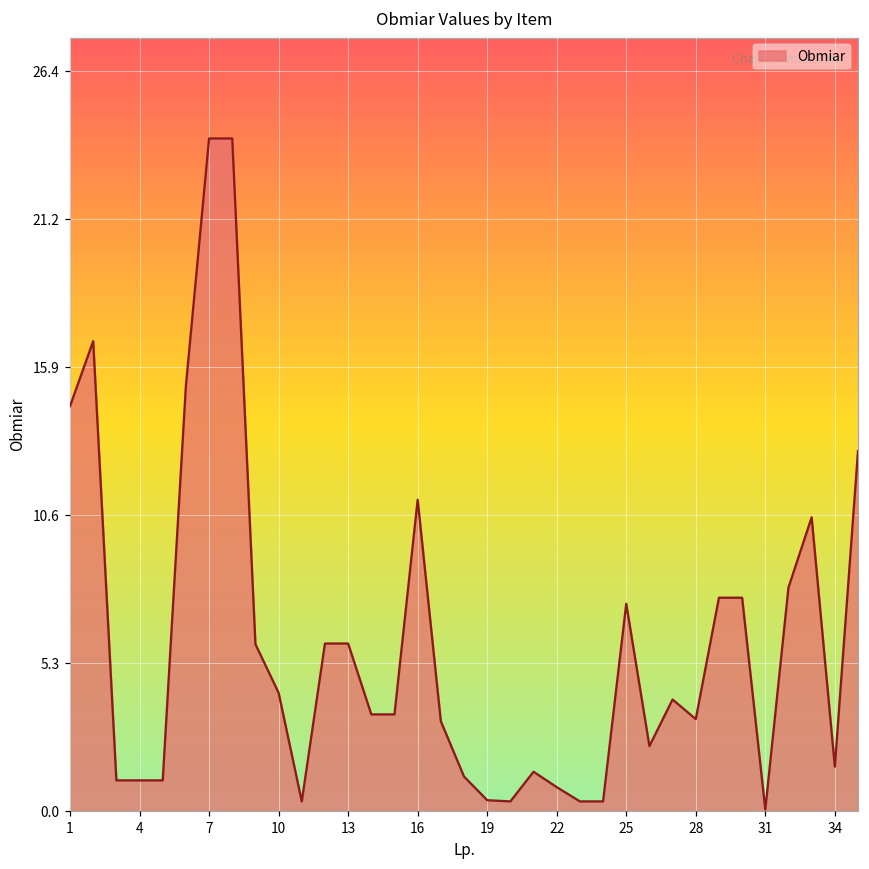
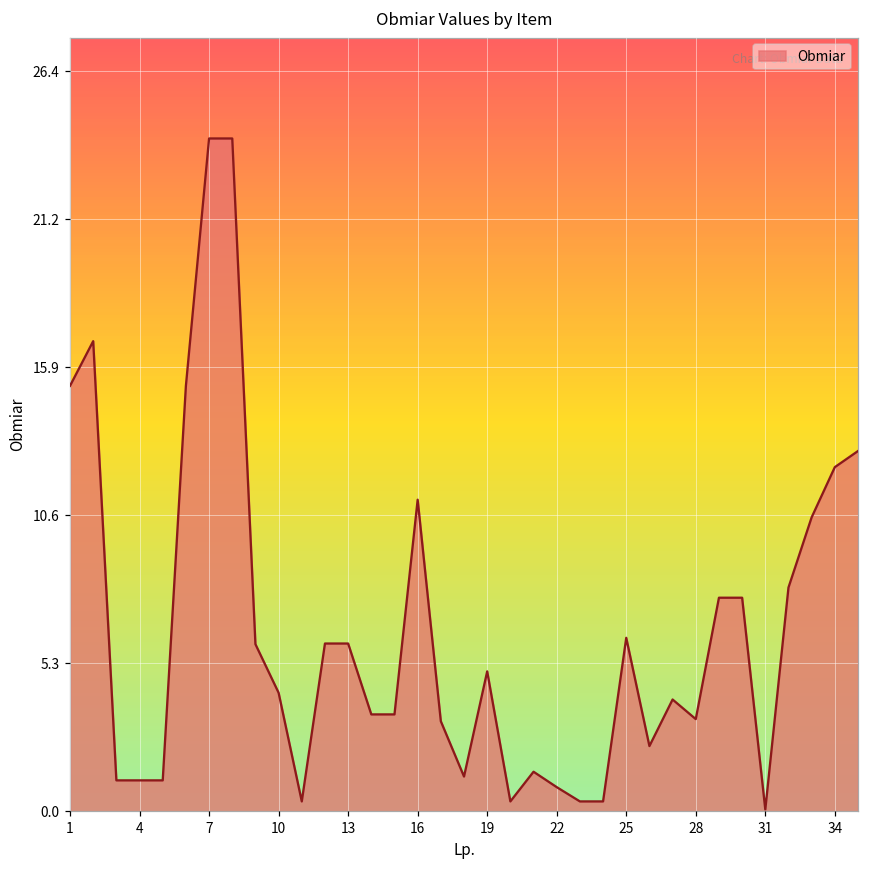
1: 14.5 -> 15.2
19: 0.4 -> 5.0
25: 7.4 -> 6.2
34: 1.6 -> 12.3
